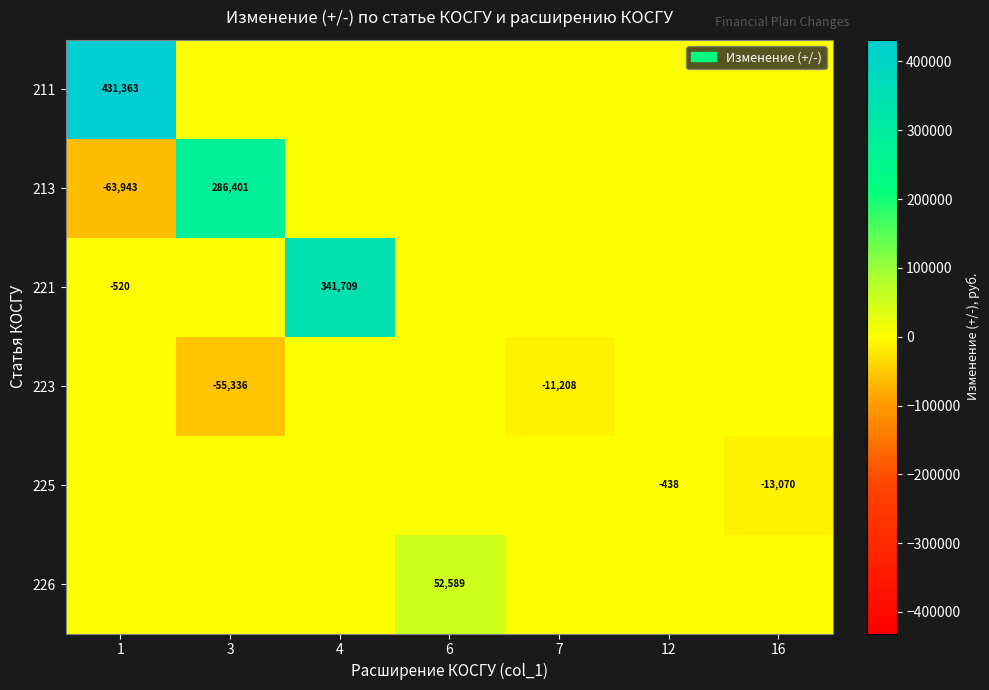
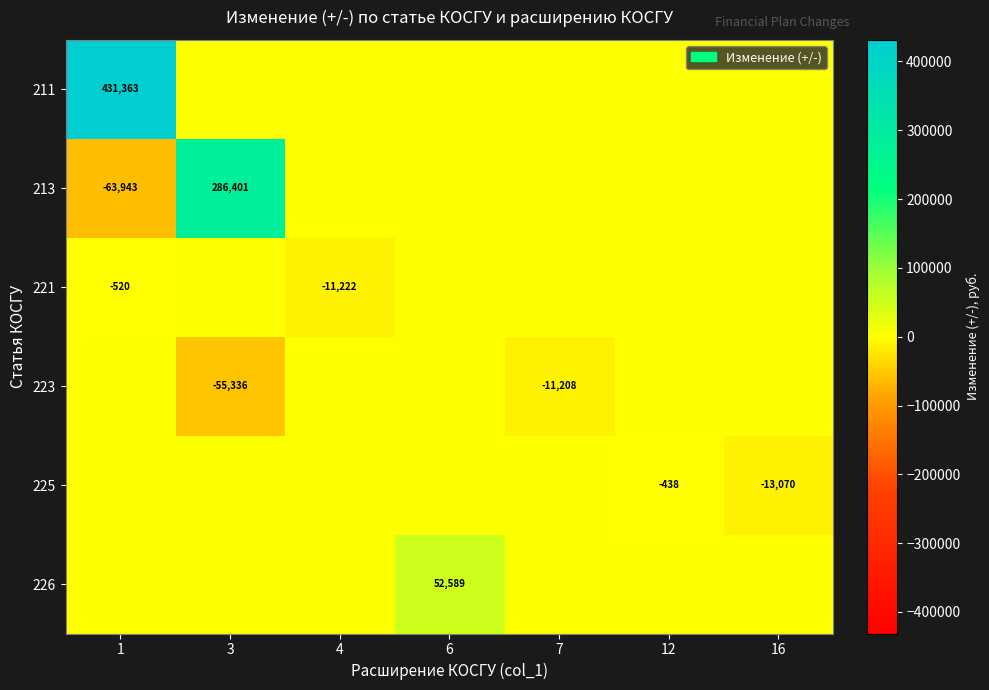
221, 4: 341,709 -> -11,222
